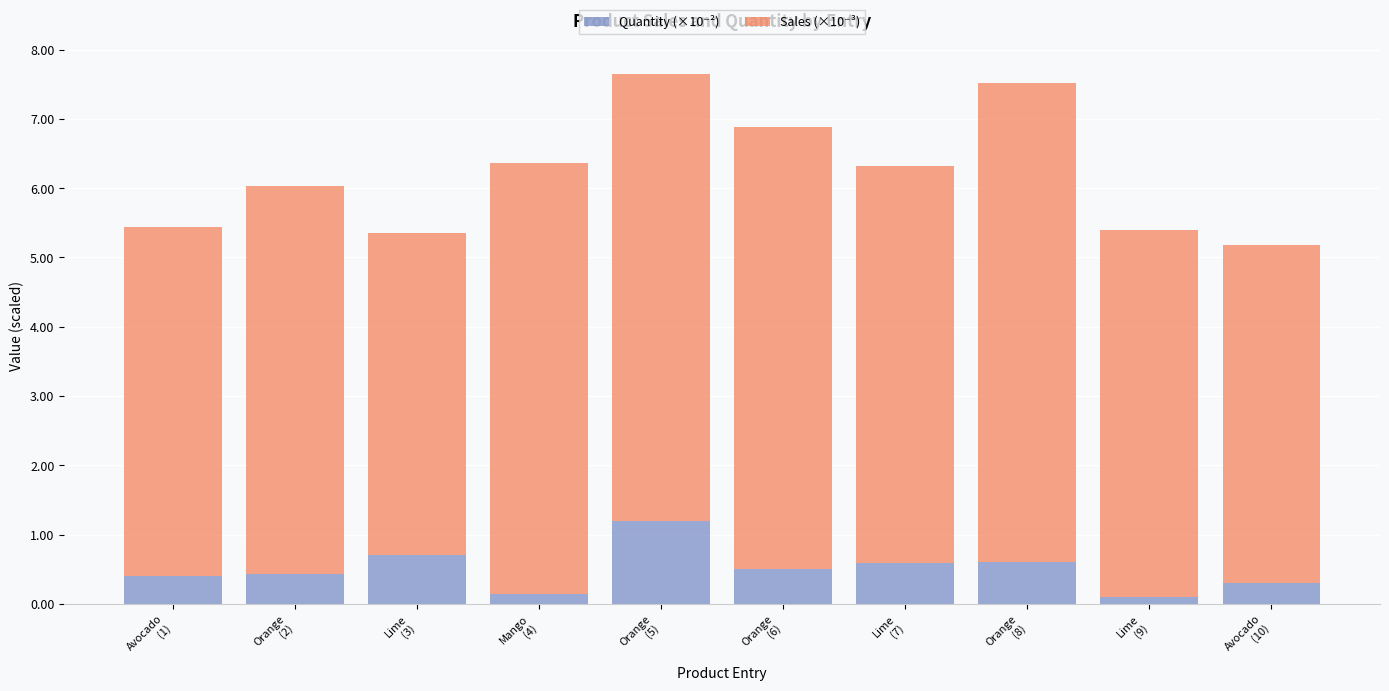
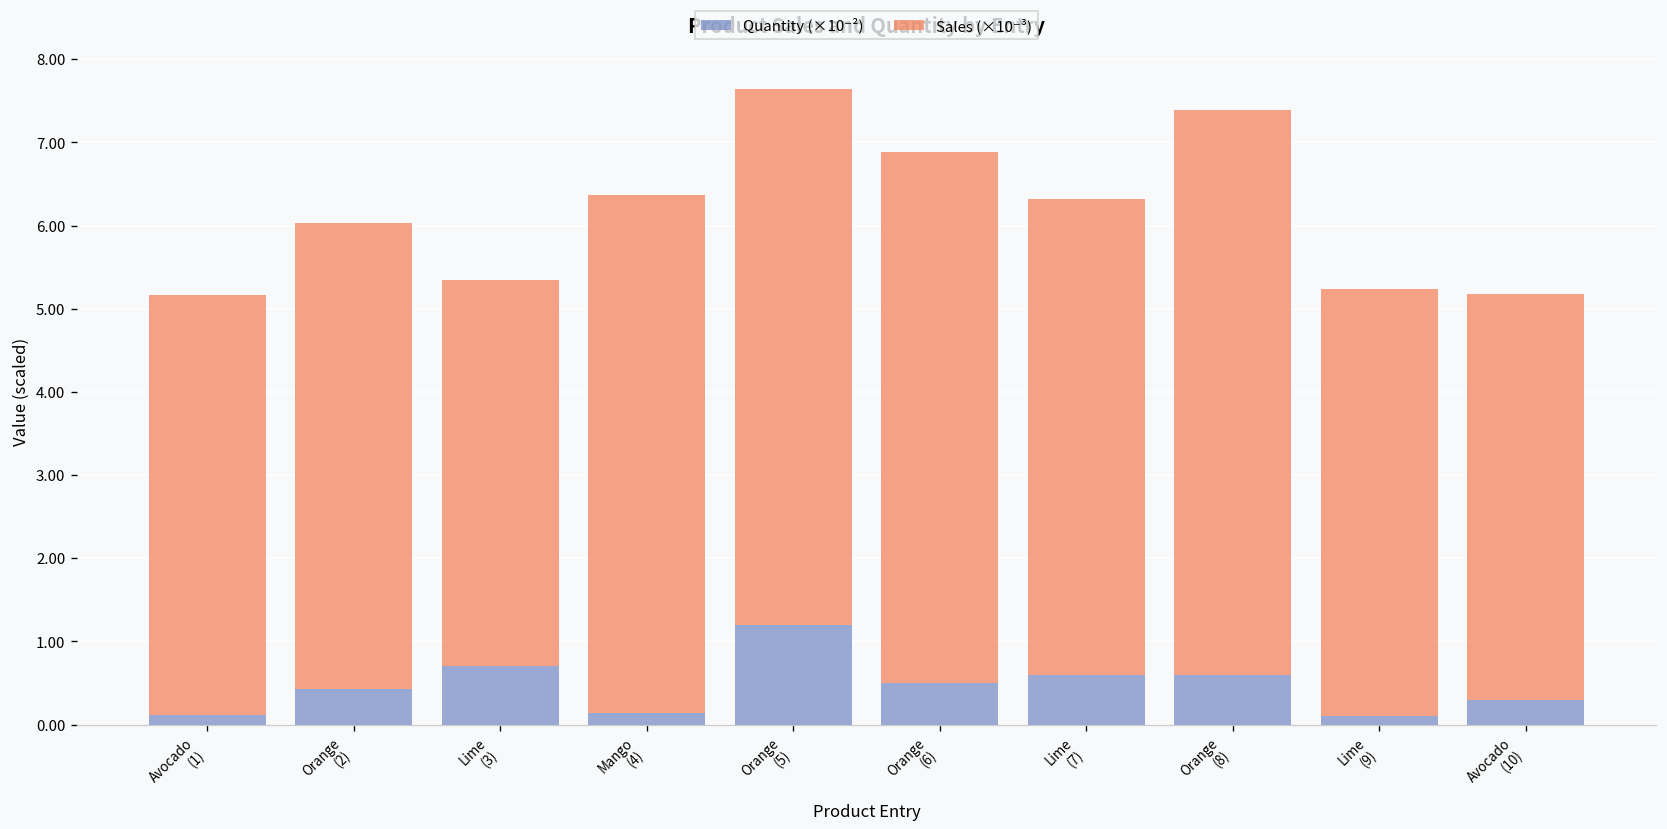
Quantity (×10⁻²), Avocado (1): 0.4 -> 0.1
Sales (×10⁻³), Orange (8): 6.9 -> 6.8
Sales (×10⁻³), Lime (9): 5.3 -> 5.1
